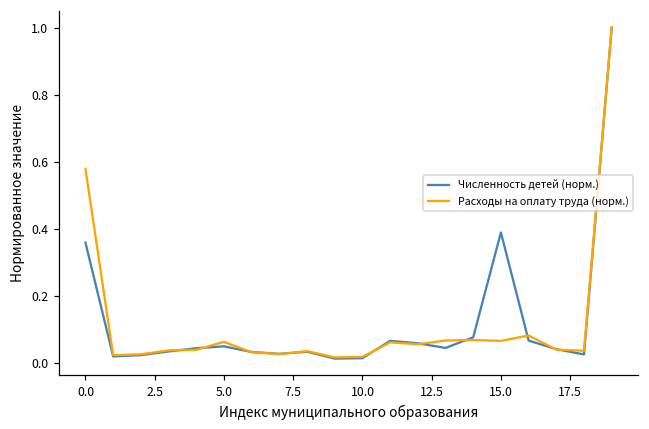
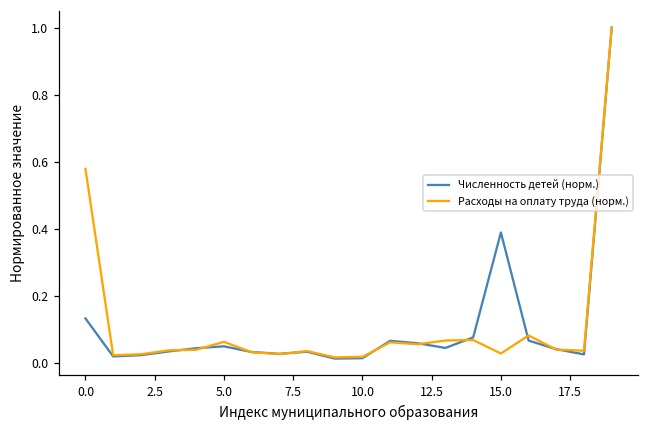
Численность детей (норм.), 0.0: 0.36 -> 0.13
Расходы на оплату труда (норм.), 15.0: 0.06 -> 0.03
